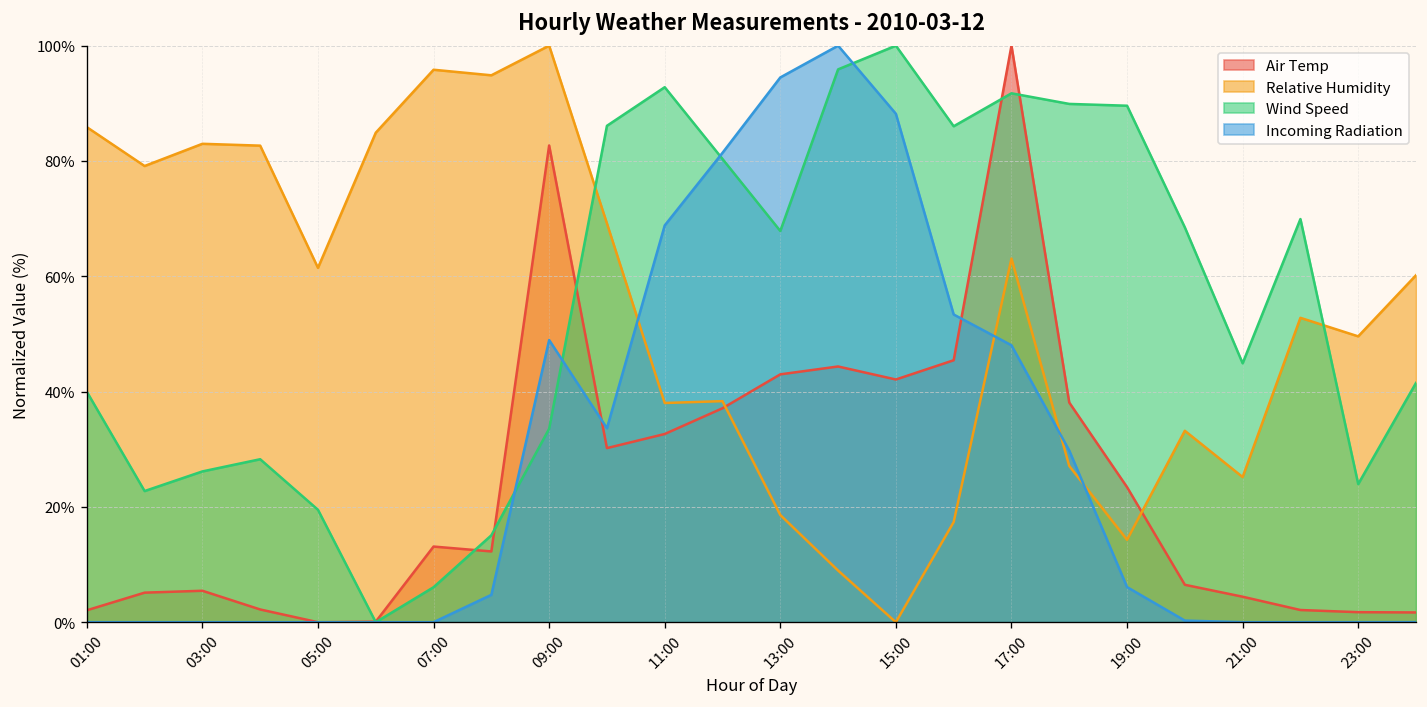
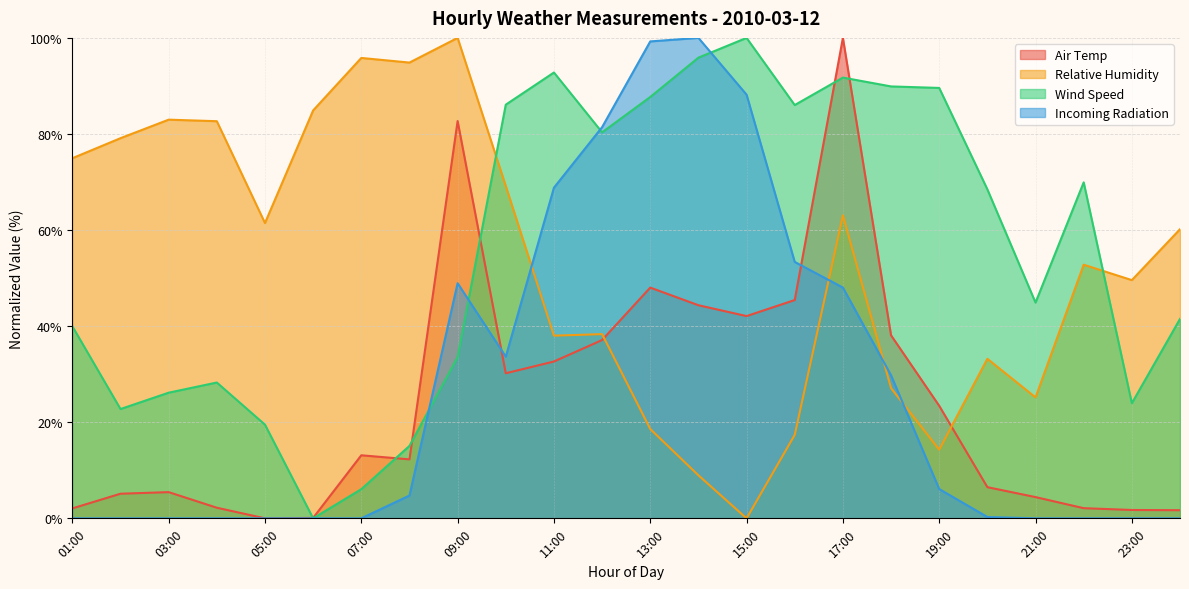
Relative Humidity, 01:00: 86% -> 75%
Air Temp, 13:00: 43% -> 48%
Wind Speed, 13:00: 68% -> 88%
Incoming Radiation, 13:00: 94% -> 99%
